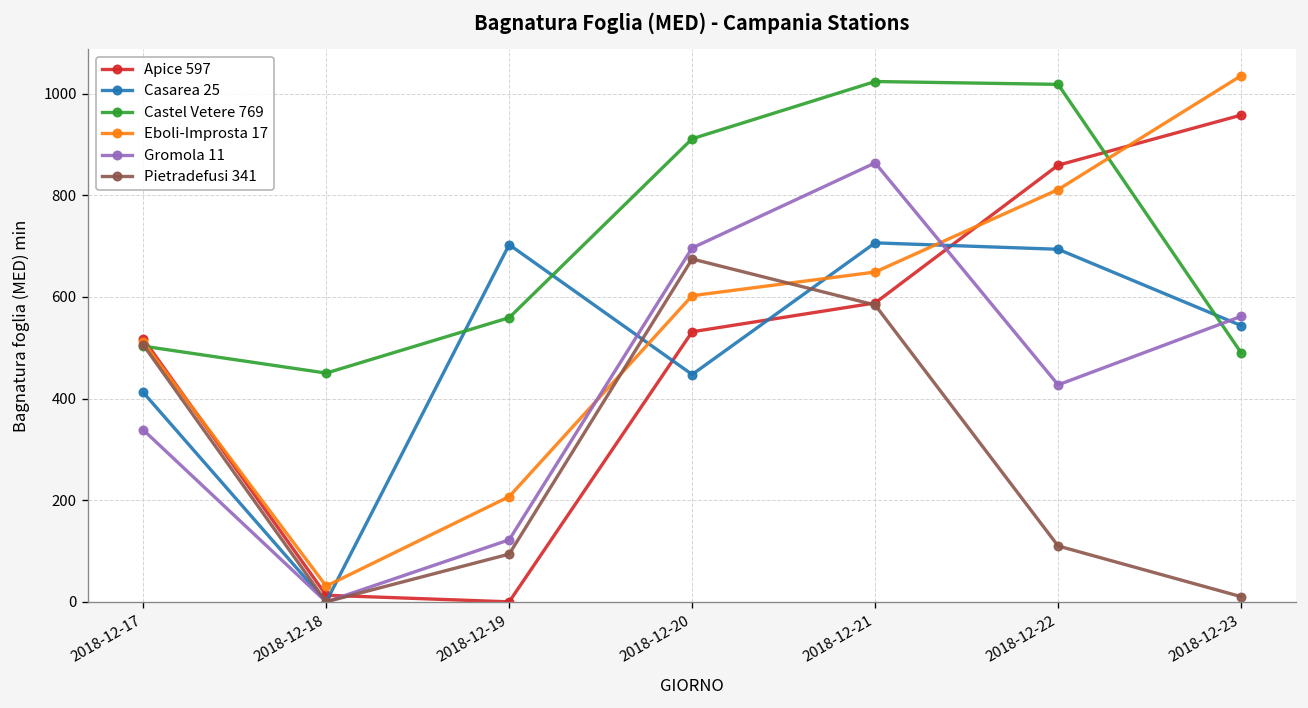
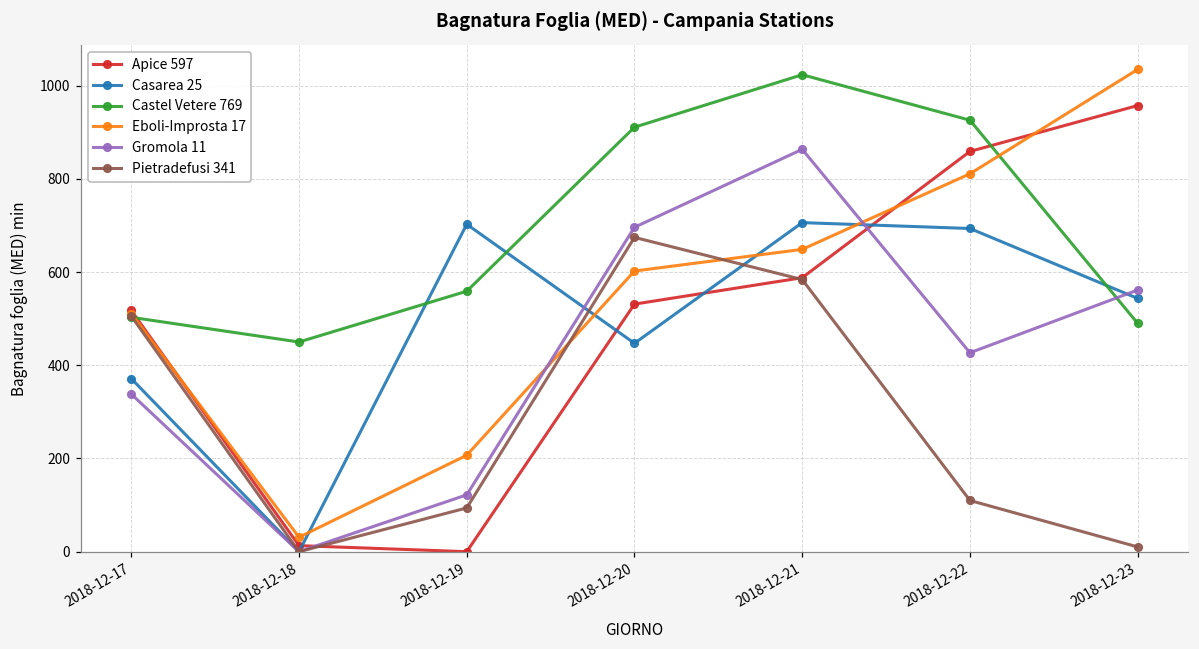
Casarea 25, 2018-12-17: 410 -> 370
Castel Vetere 769, 2018-12-22: 1020 -> 930
